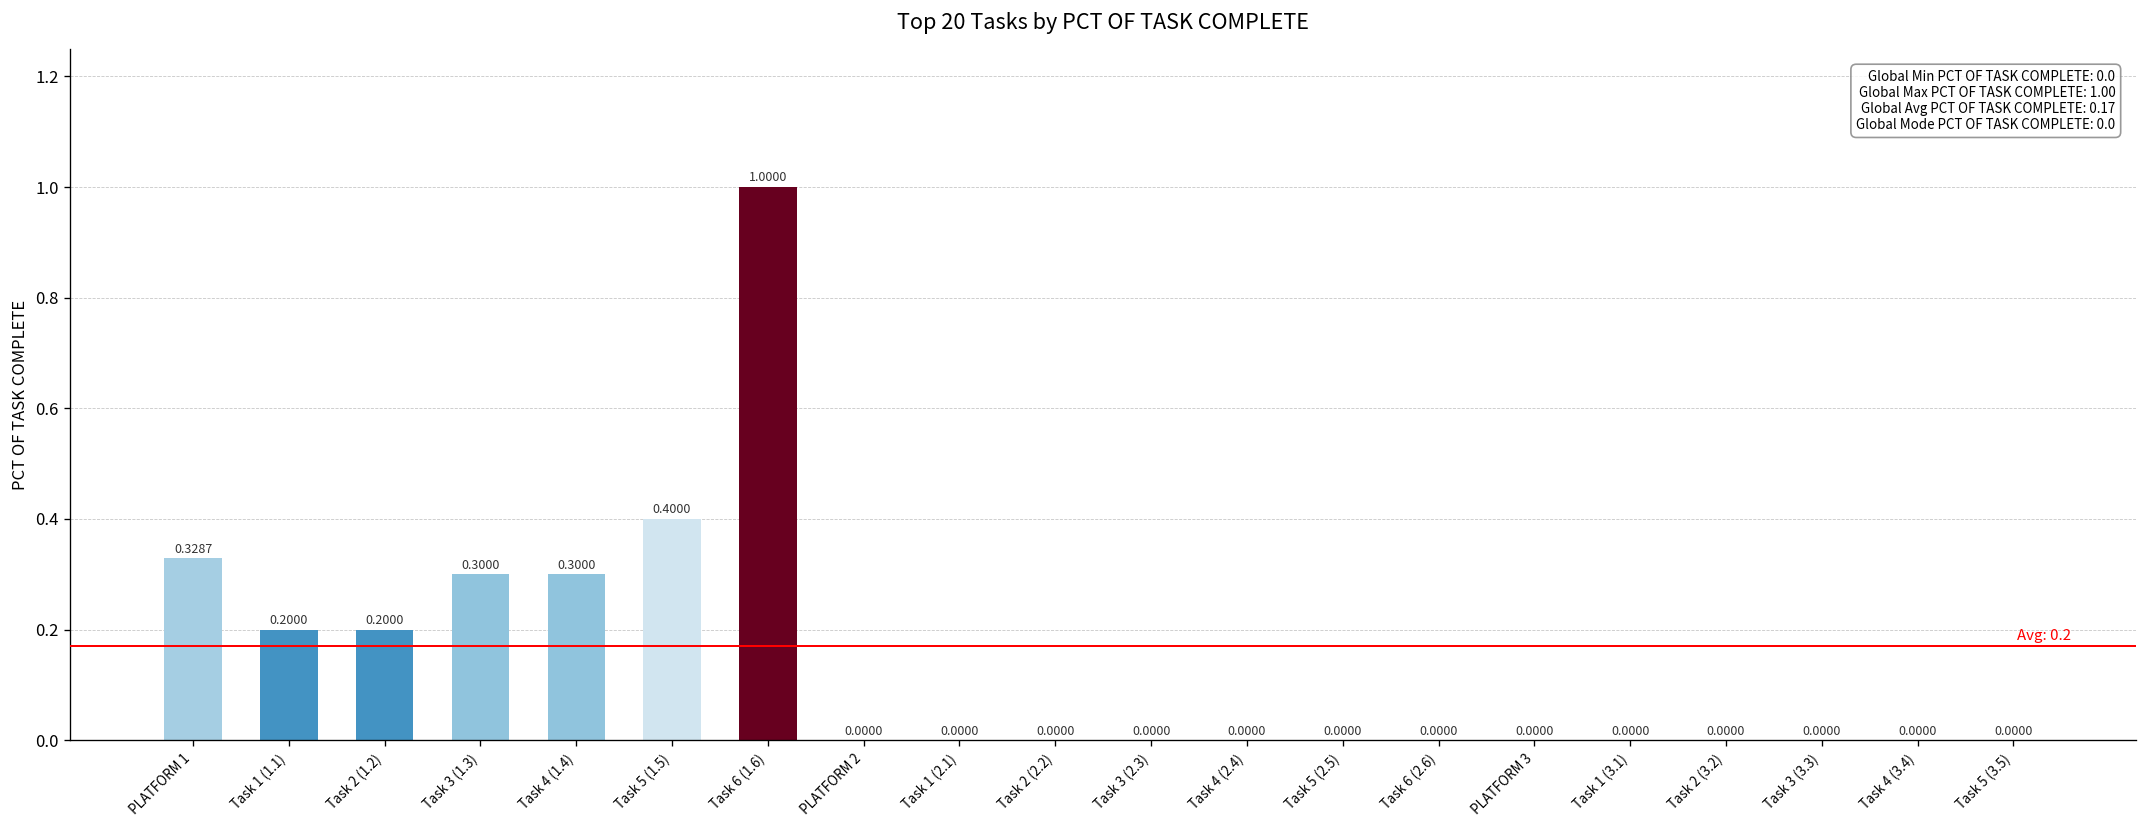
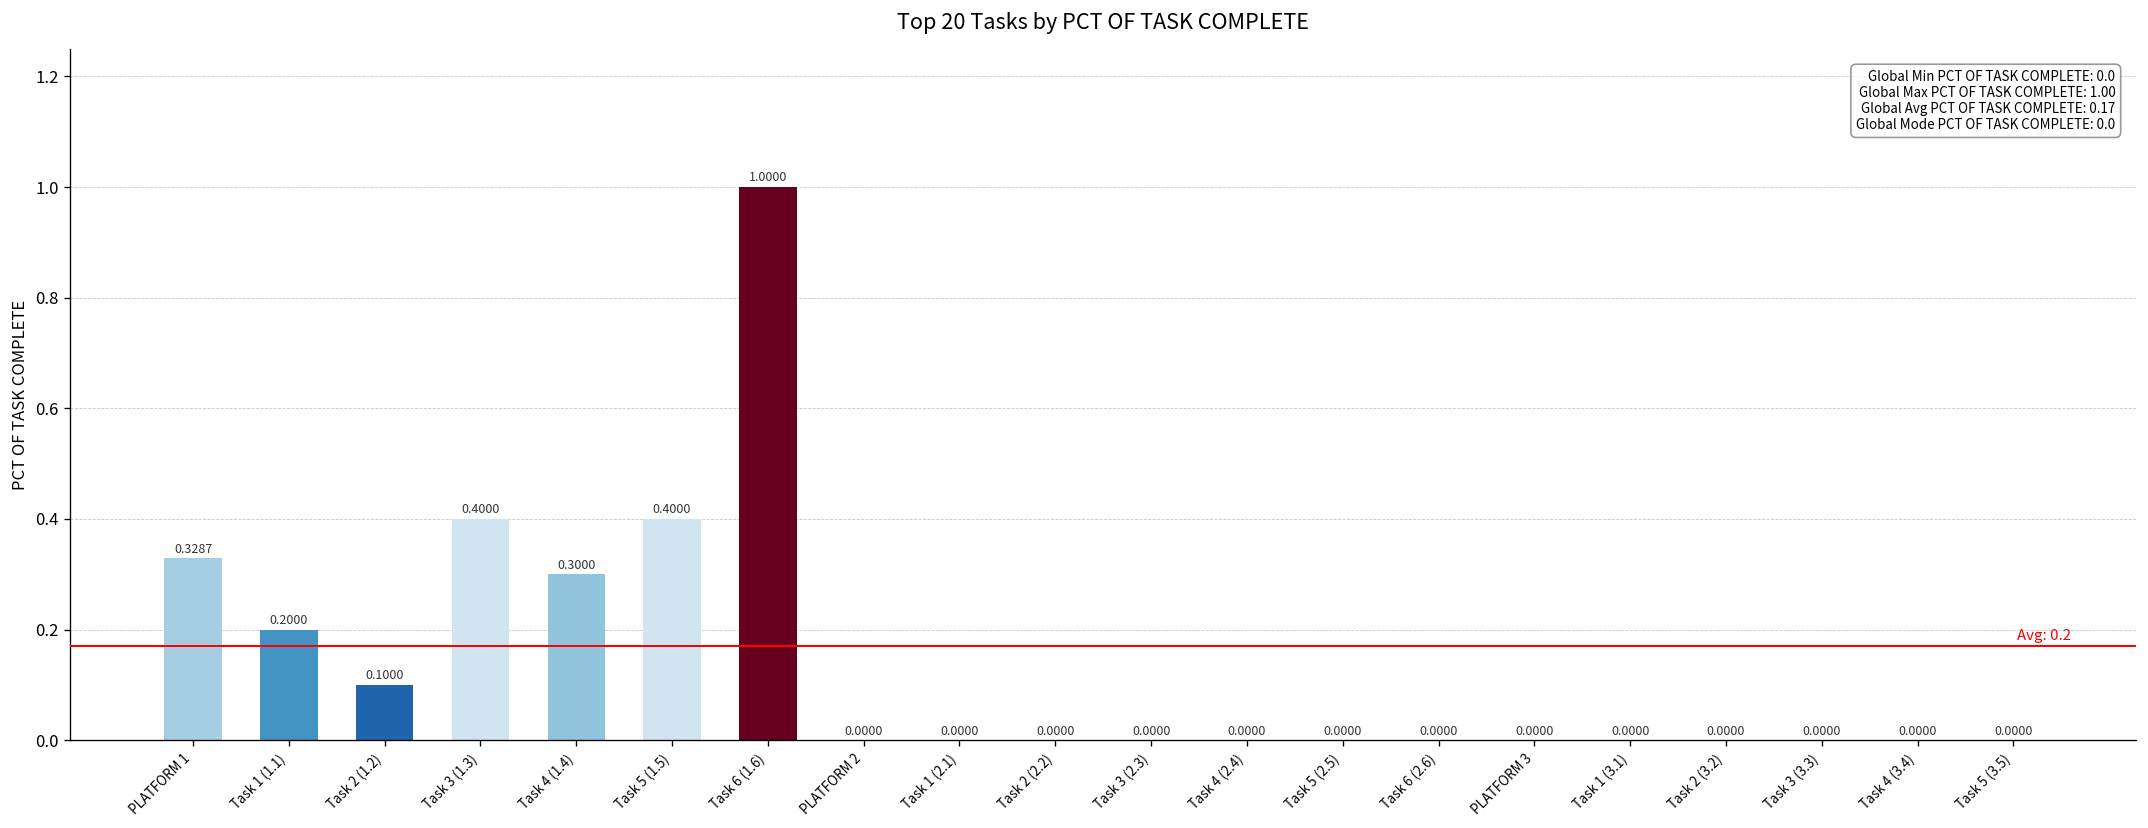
Task 2 (1.2): 0.2000 -> 0.1000
Task 3 (1.3): 0.3000 -> 0.4000
